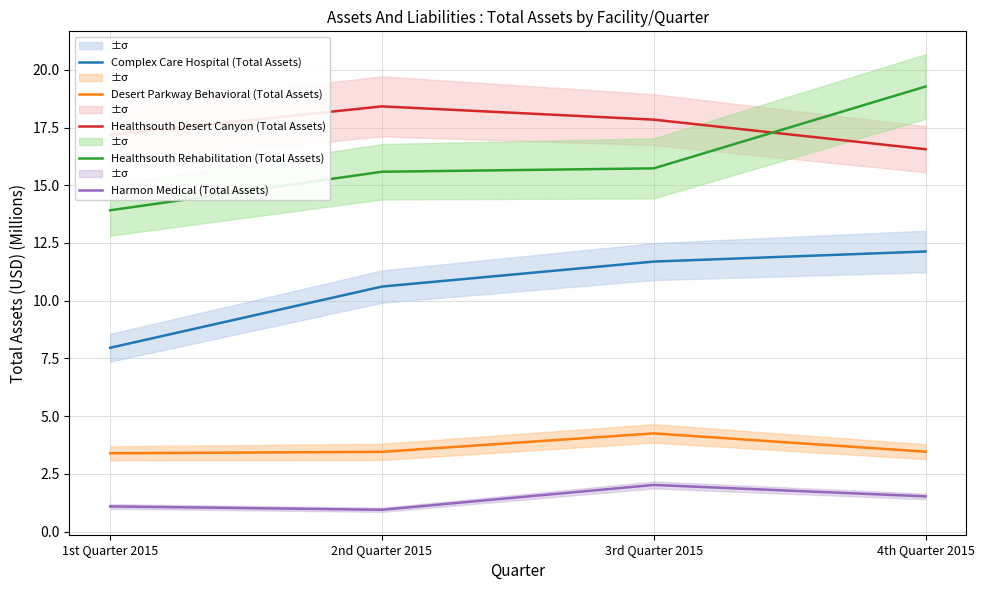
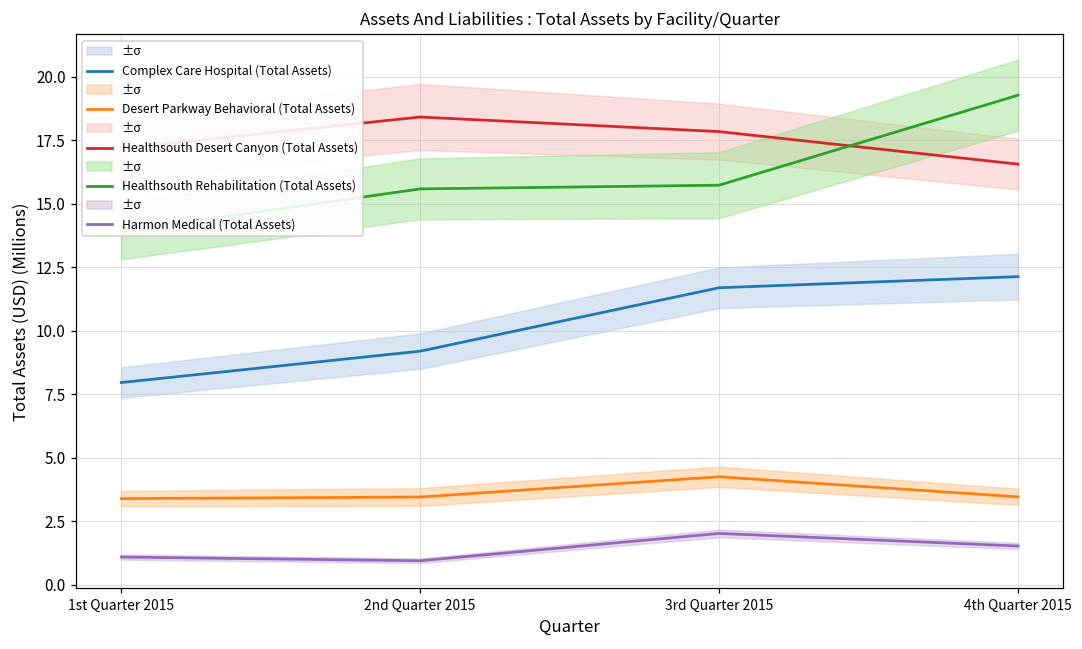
Complex Care Hospital (Total Assets), 2nd Quarter 2015: 10.6 -> 9.2
